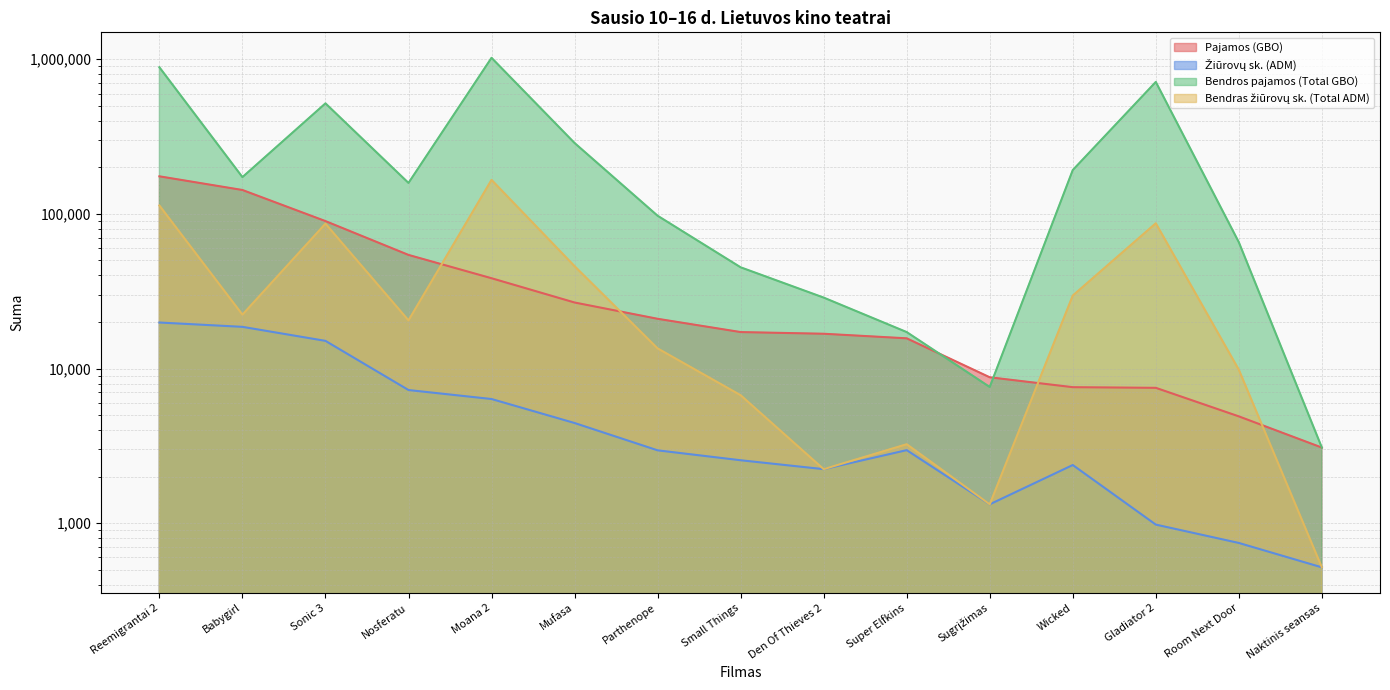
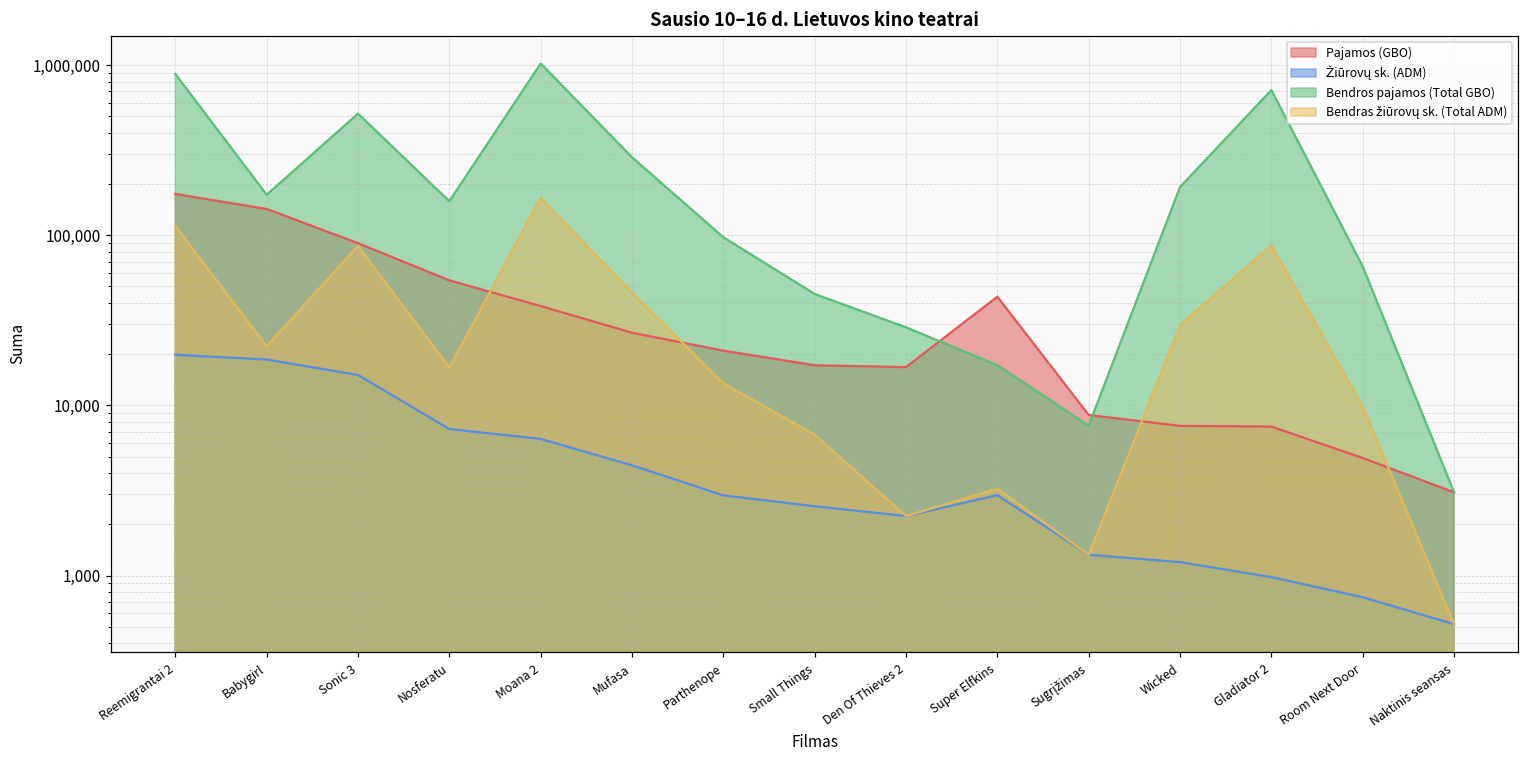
Bendras žiūrovų sk. (Total ADM), Nosferatu: 20,000 -> 17,000
Pajamos (GBO), Super Elfkins: 16,000 -> 43,000
Žiūrovų sk. (ADM), Wicked: 2,400 -> 1,200
